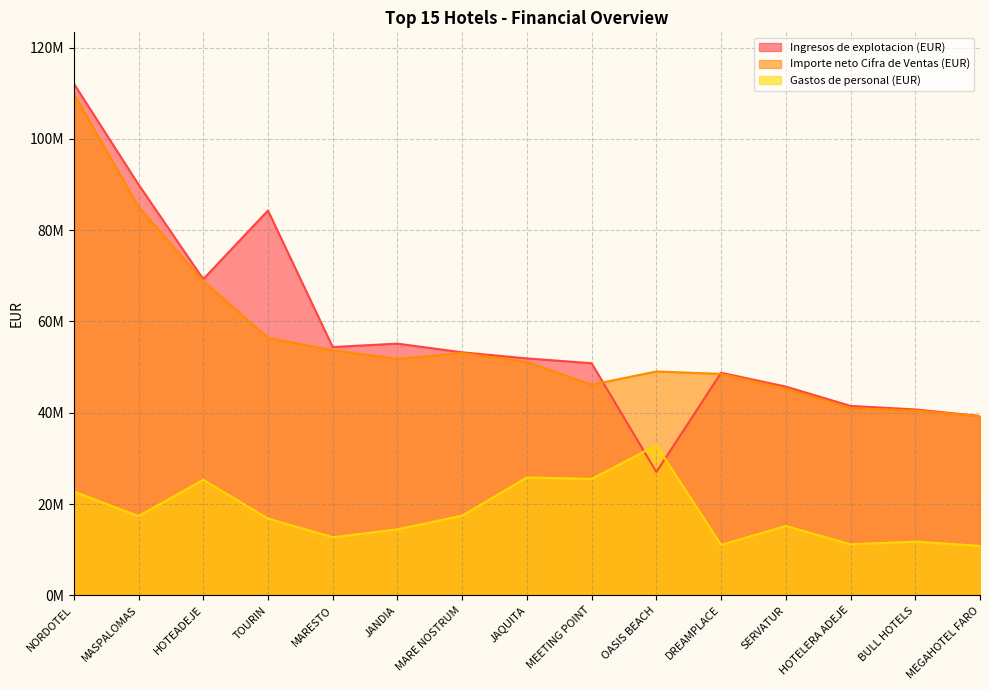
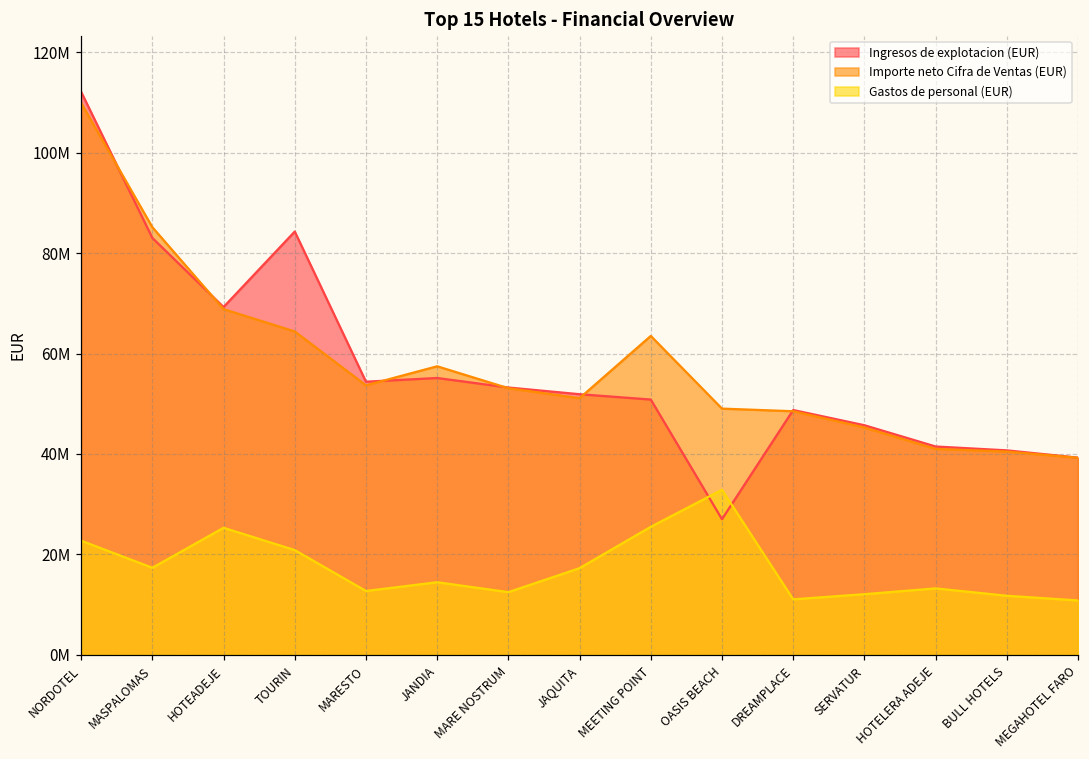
Ingresos de explotacion (EUR), MASPALOMAS: 90000000 -> 83000000
Importe neto Cifra de Ventas (EUR), TOURIN: 56000000 -> 64000000
Gastos de personal (EUR), TOURIN: 17000000 -> 21000000
Importe neto Cifra de Ventas (EUR), JANDIA: 52000000 -> 57000000
Gastos de personal (EUR), MARE NOSTRUM: 17000000 -> 12000000
Gastos de personal (EUR), JAQUITA: 26000000 -> 17000000
Importe neto Cifra de Ventas (EUR), MEETING POINT: 46000000 -> 64000000
Gastos de personal (EUR), SERVATUR: 15000000 -> 12000000
Gastos de personal (EUR), HOTELERA ADEJE: 11000000 -> 13000000
